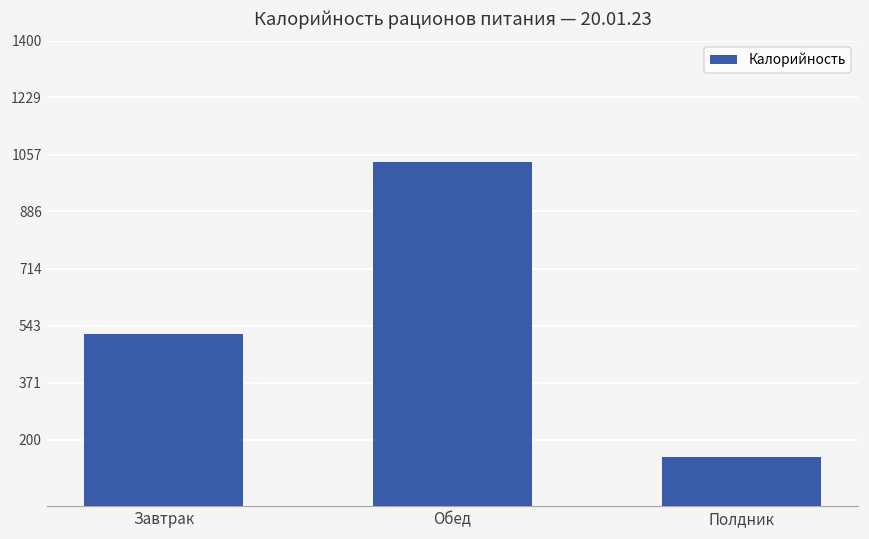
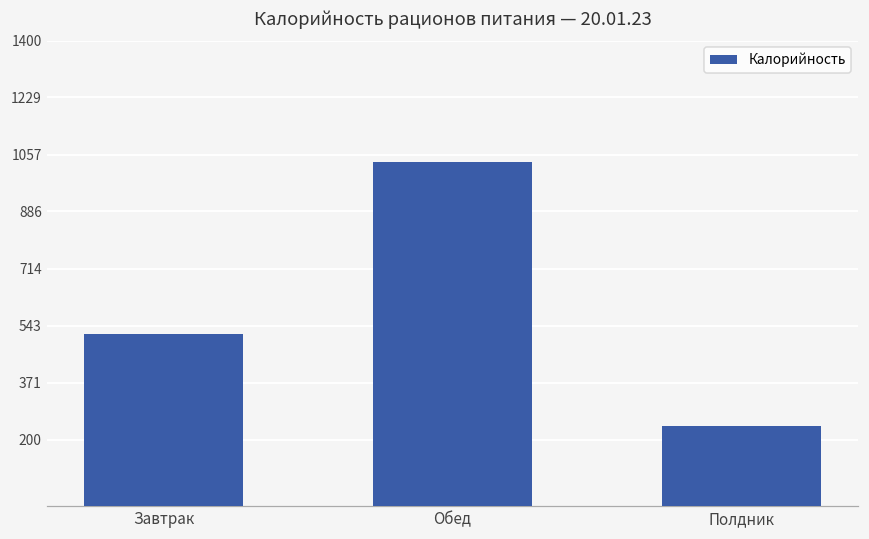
Полдник: 150 -> 240
